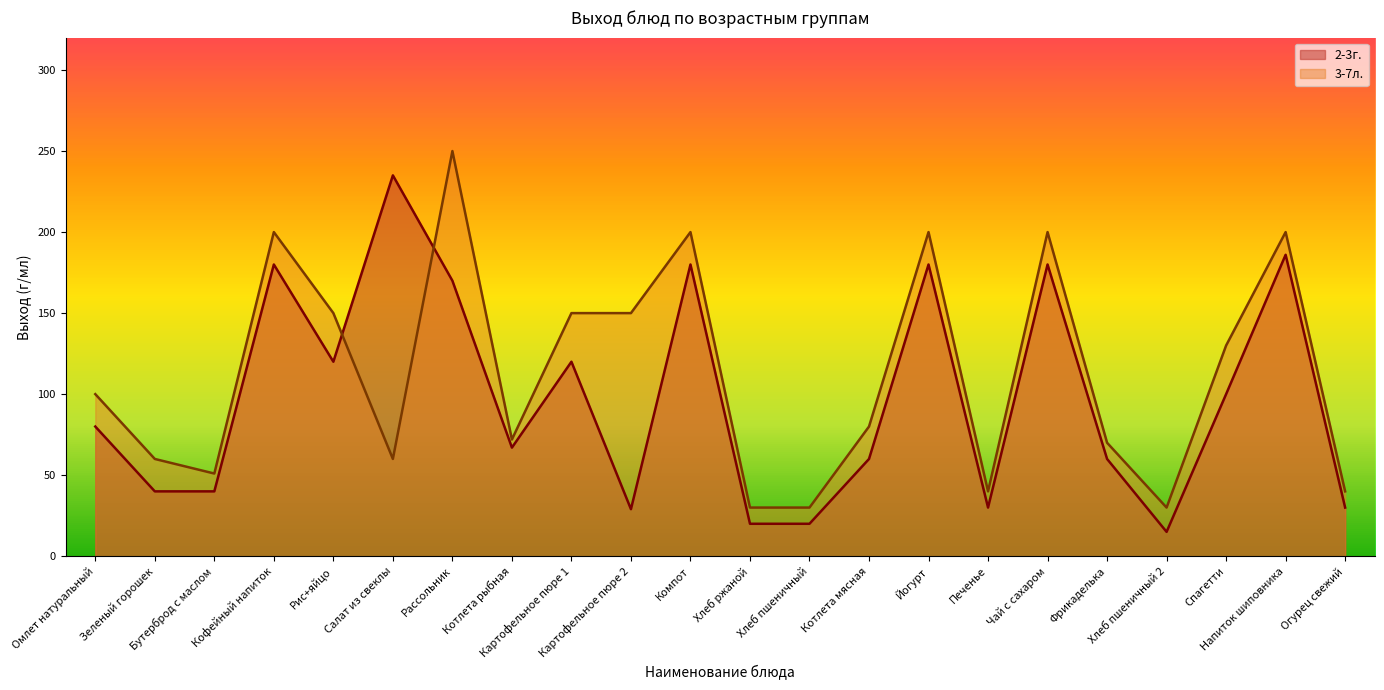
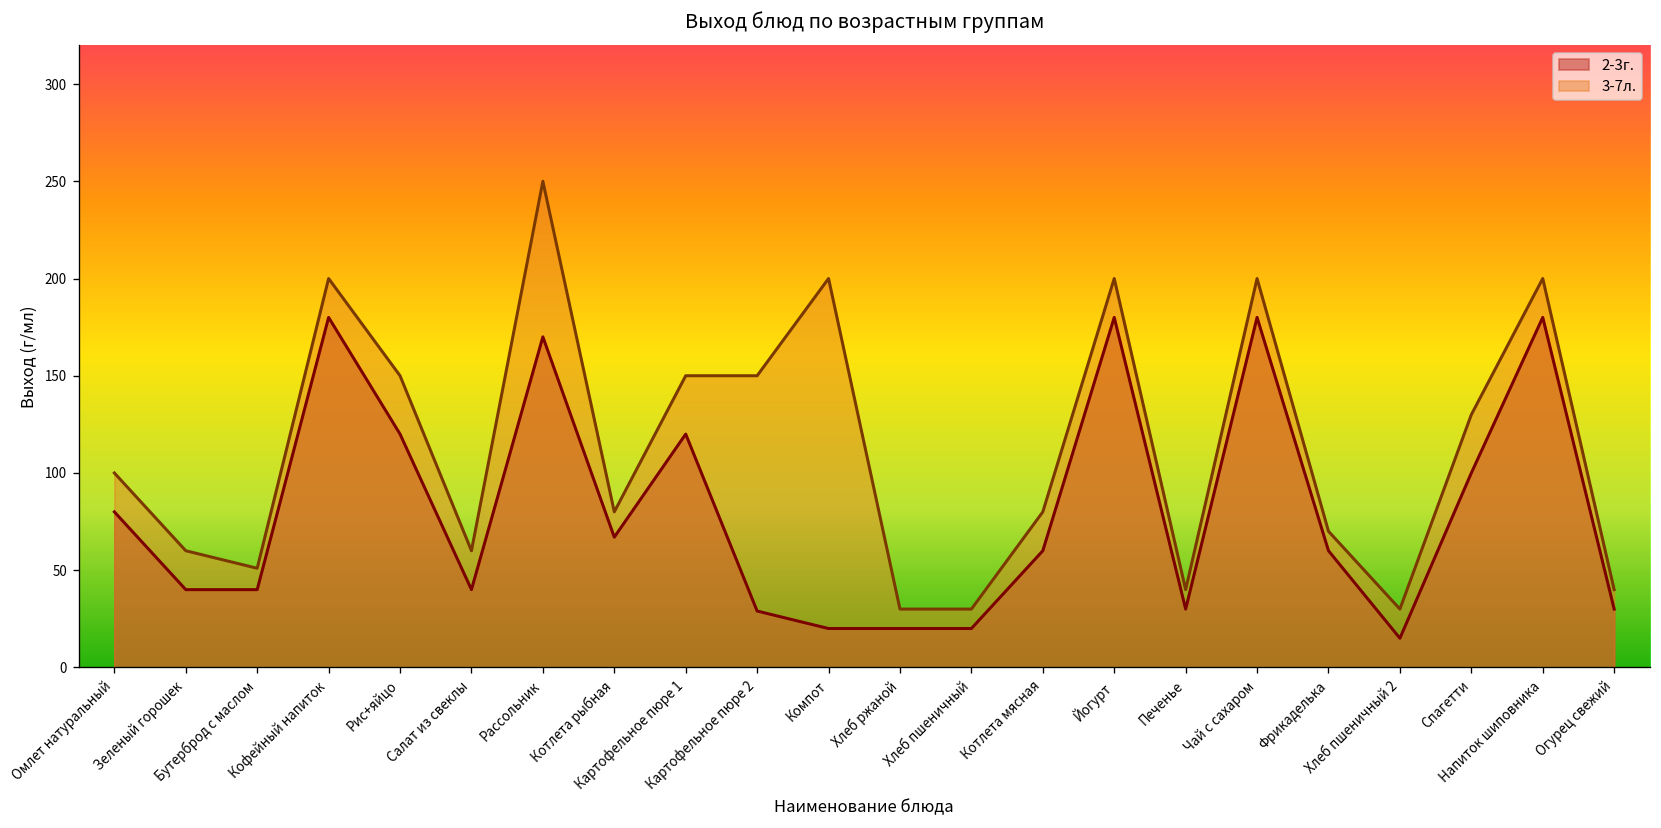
2-3г., Салат из свеклы: 235 -> 40
3-7л., Котлета рыбная: 72 -> 80
2-3г., Компот: 180 -> 20
2-3г., Напиток шиповника: 186 -> 180
